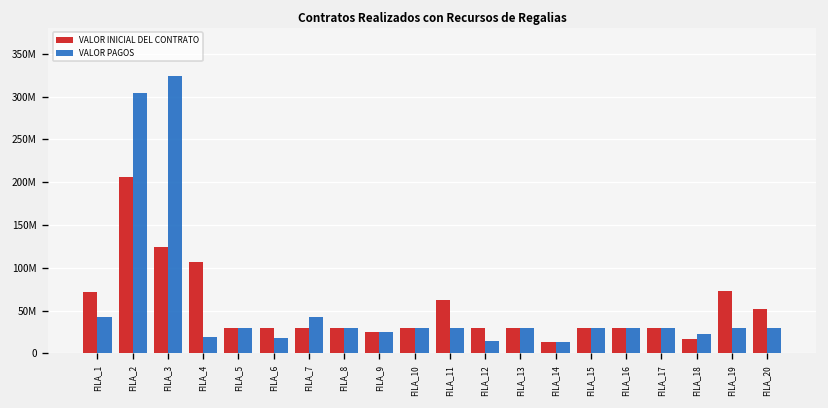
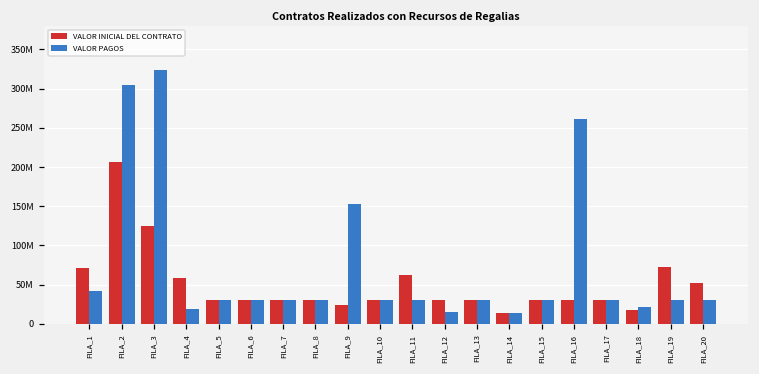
VALOR INICIAL DEL CONTRATO, FILA_4: 110000000 -> 60000000
VALOR PAGOS, FILA_6: 20000000 -> 30000000
VALOR PAGOS, FILA_7: 40000000 -> 30000000
VALOR PAGOS, FILA_9: 20000000 -> 150000000
VALOR PAGOS, FILA_16: 30000000 -> 260000000
